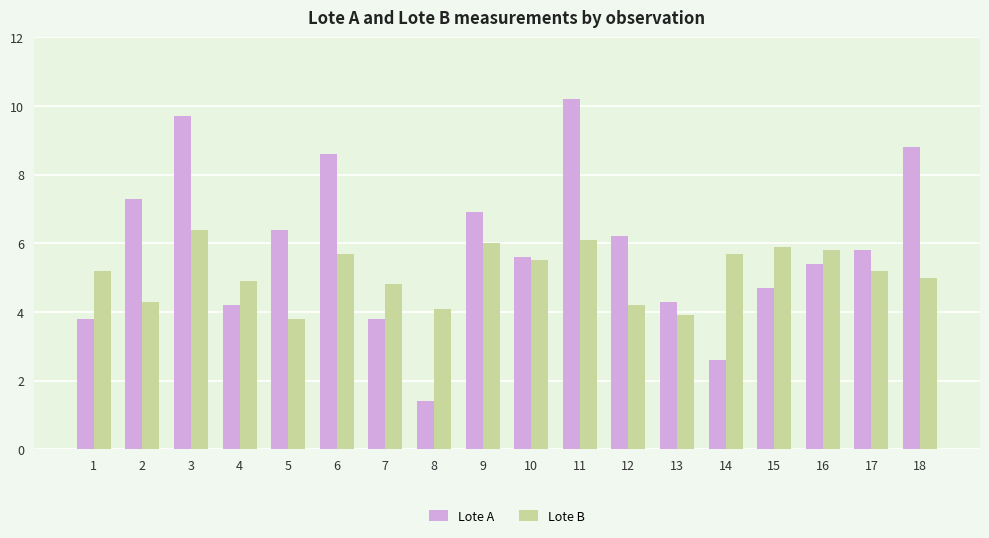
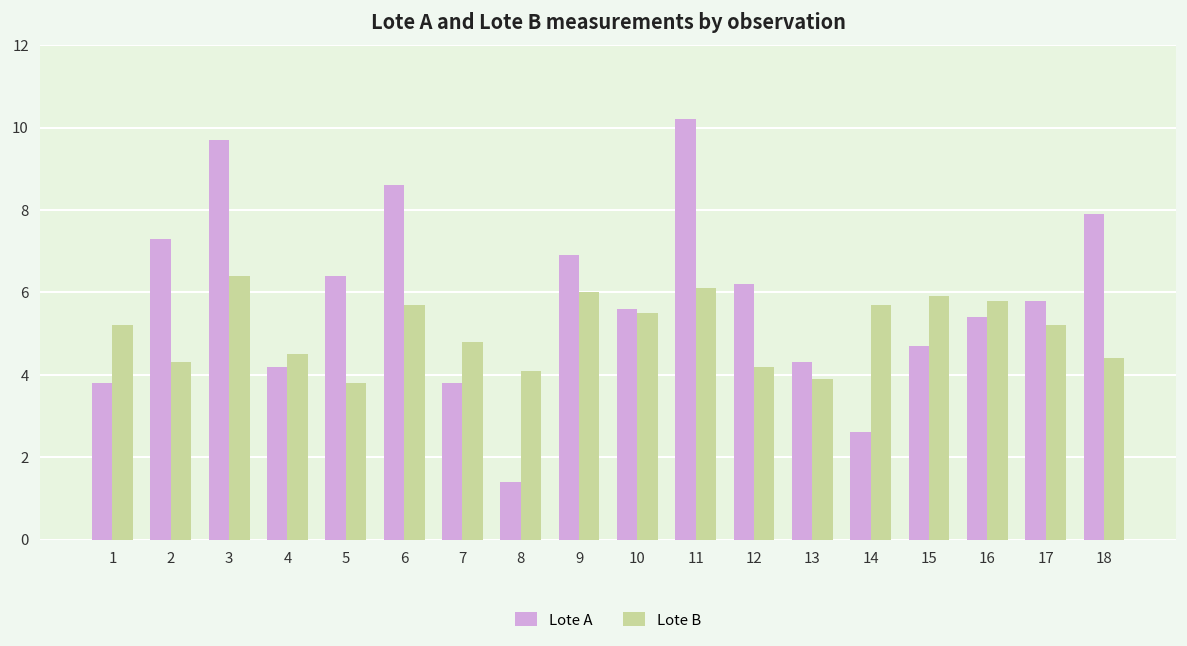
Lote B, 4: 4.9 -> 4.5
Lote A, 18: 8.8 -> 7.9
Lote B, 18: 5.0 -> 4.4
